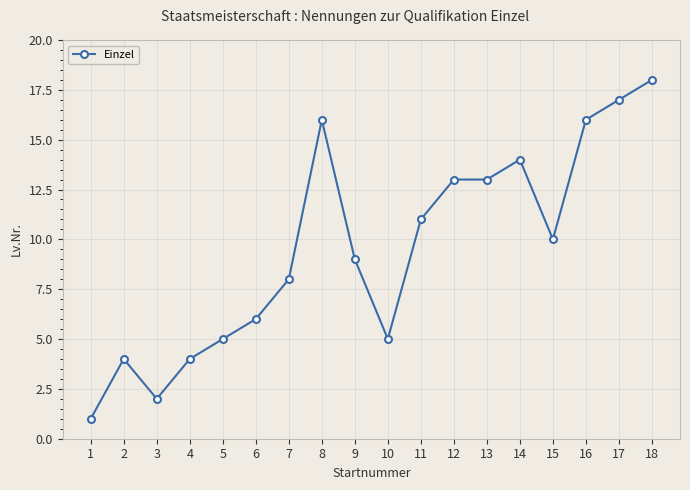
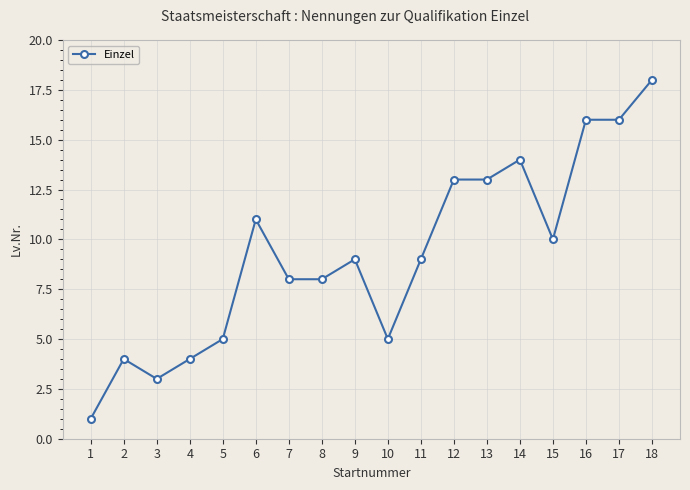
3: 2 -> 3
6: 6 -> 11
8: 16 -> 8
11: 11 -> 9
17: 17 -> 16
